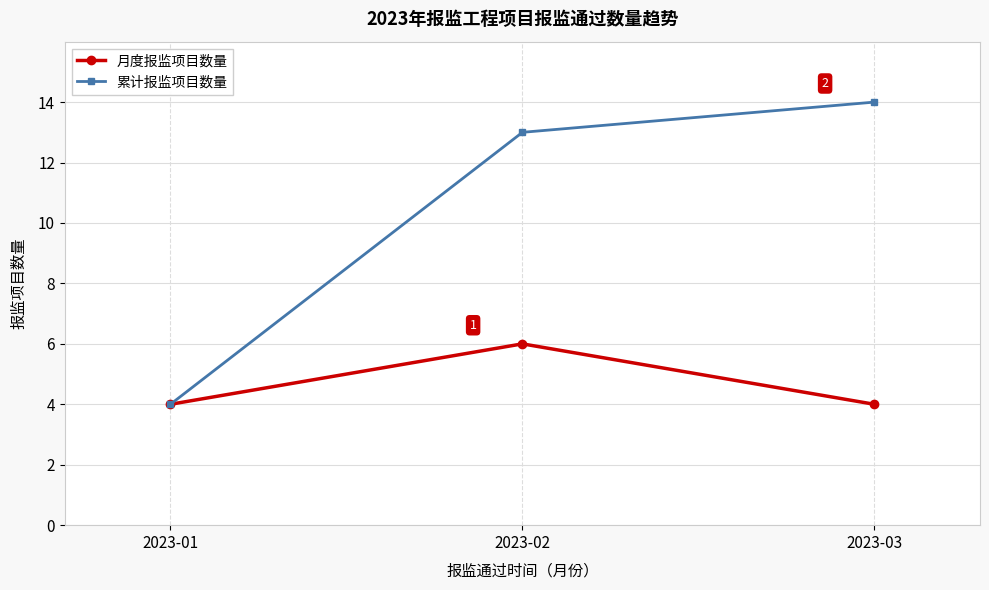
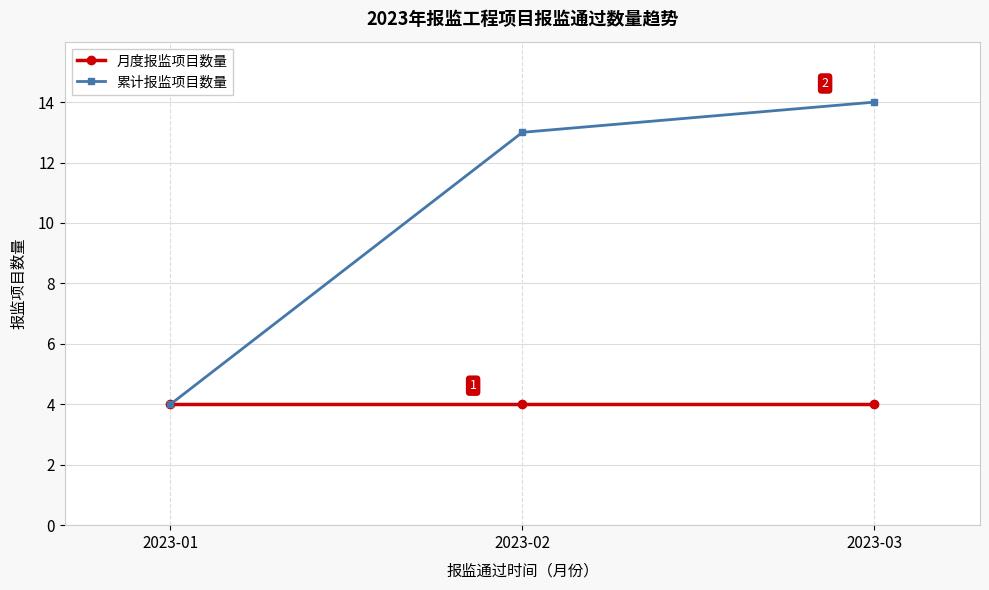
月度报监项目数量, 2023-02: 6 -> 4
